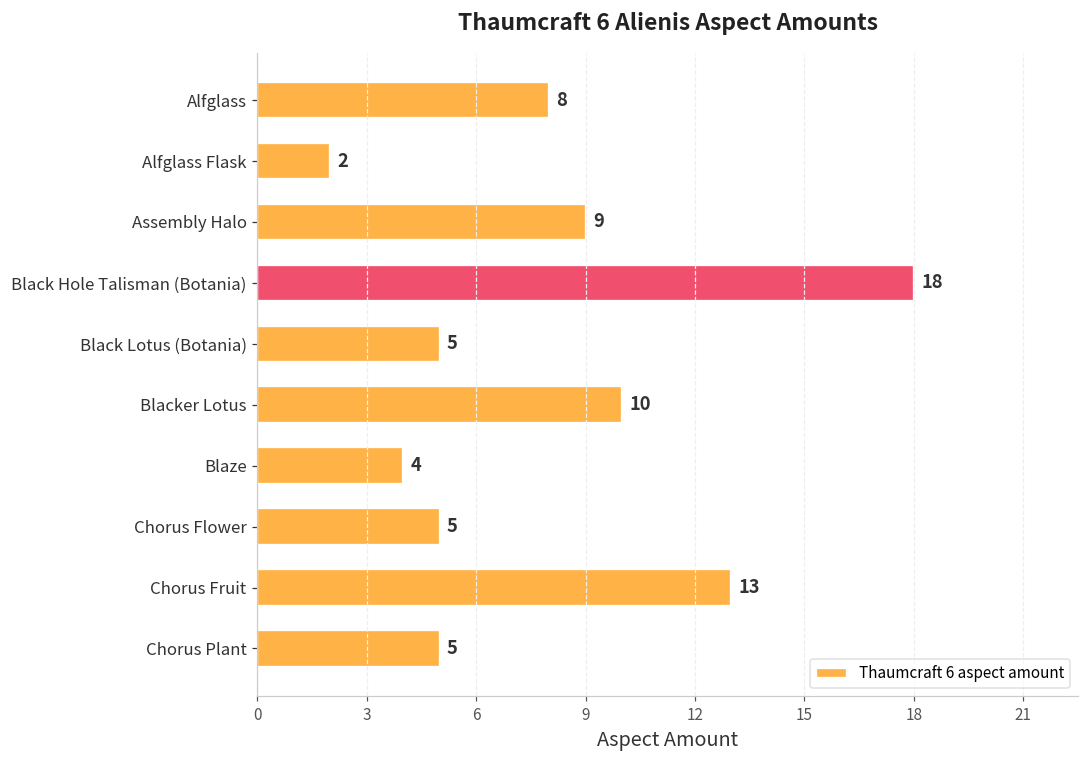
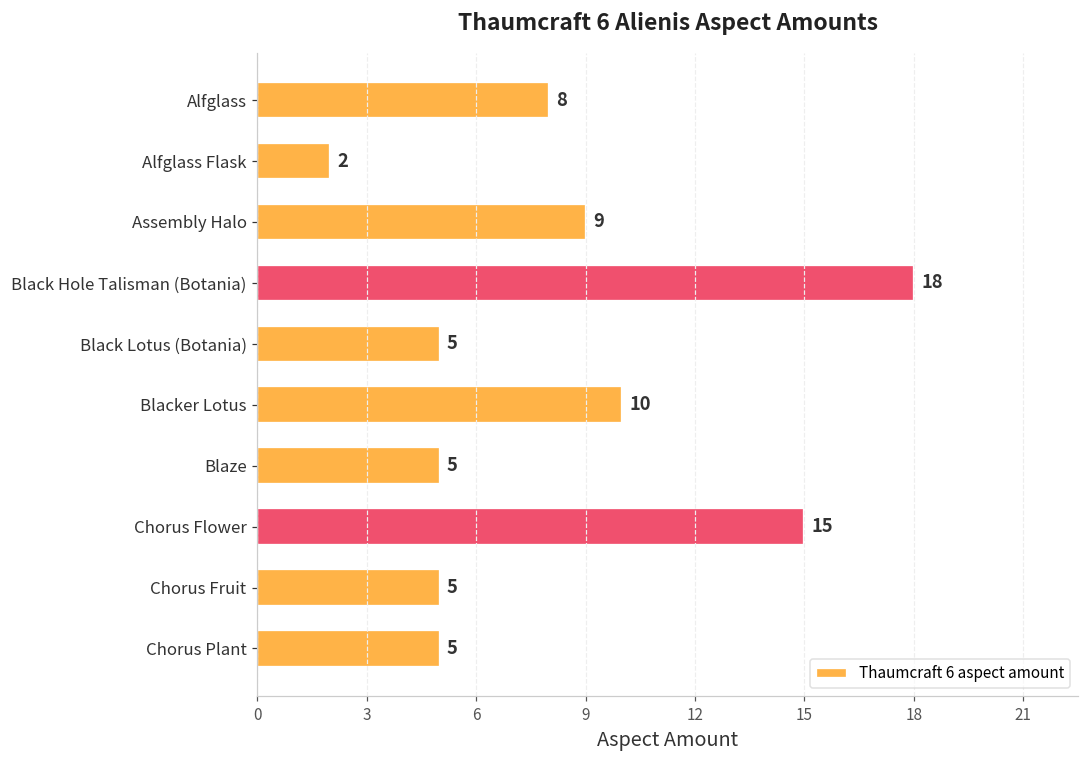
Blaze: 4 -> 5
Chorus Flower: 5 -> 15
Chorus Fruit: 13 -> 5
